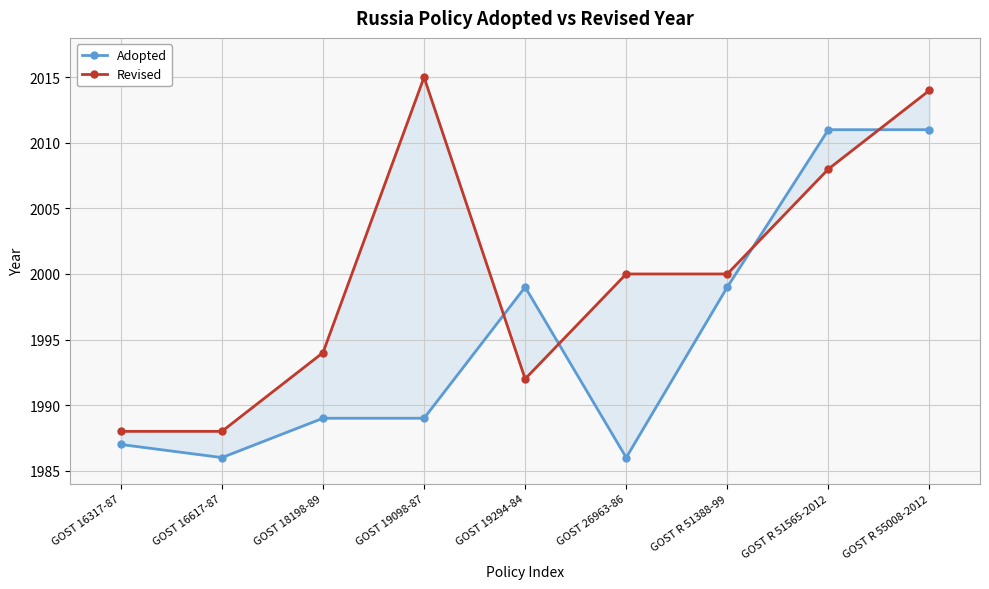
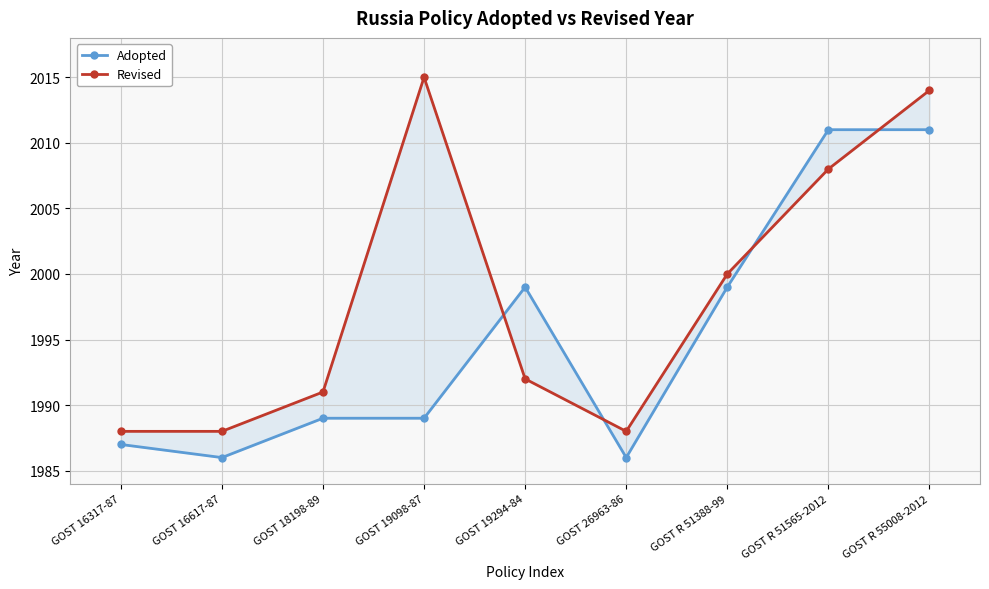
Revised, GOST 18198-89: 1994 -> 1991
Revised, GOST 26963-86: 2000 -> 1988
